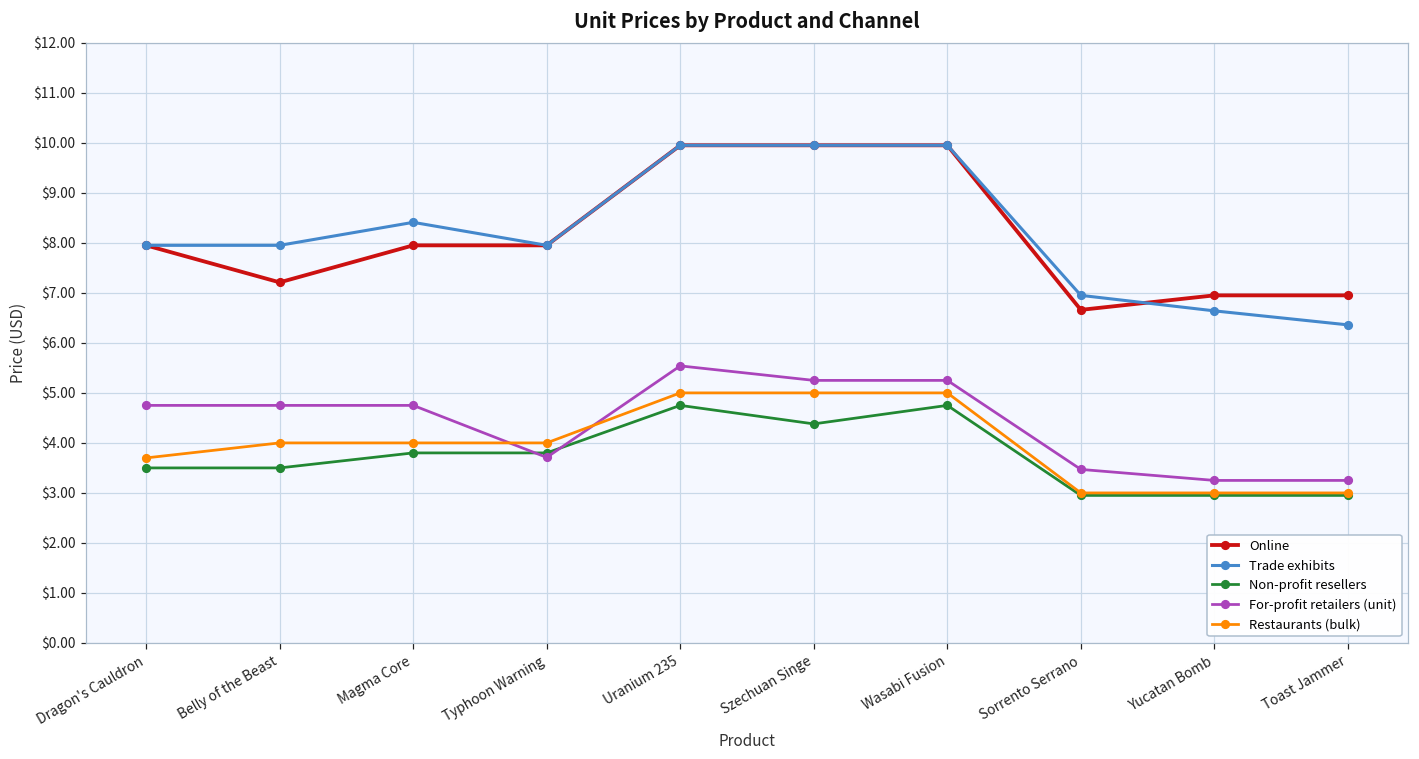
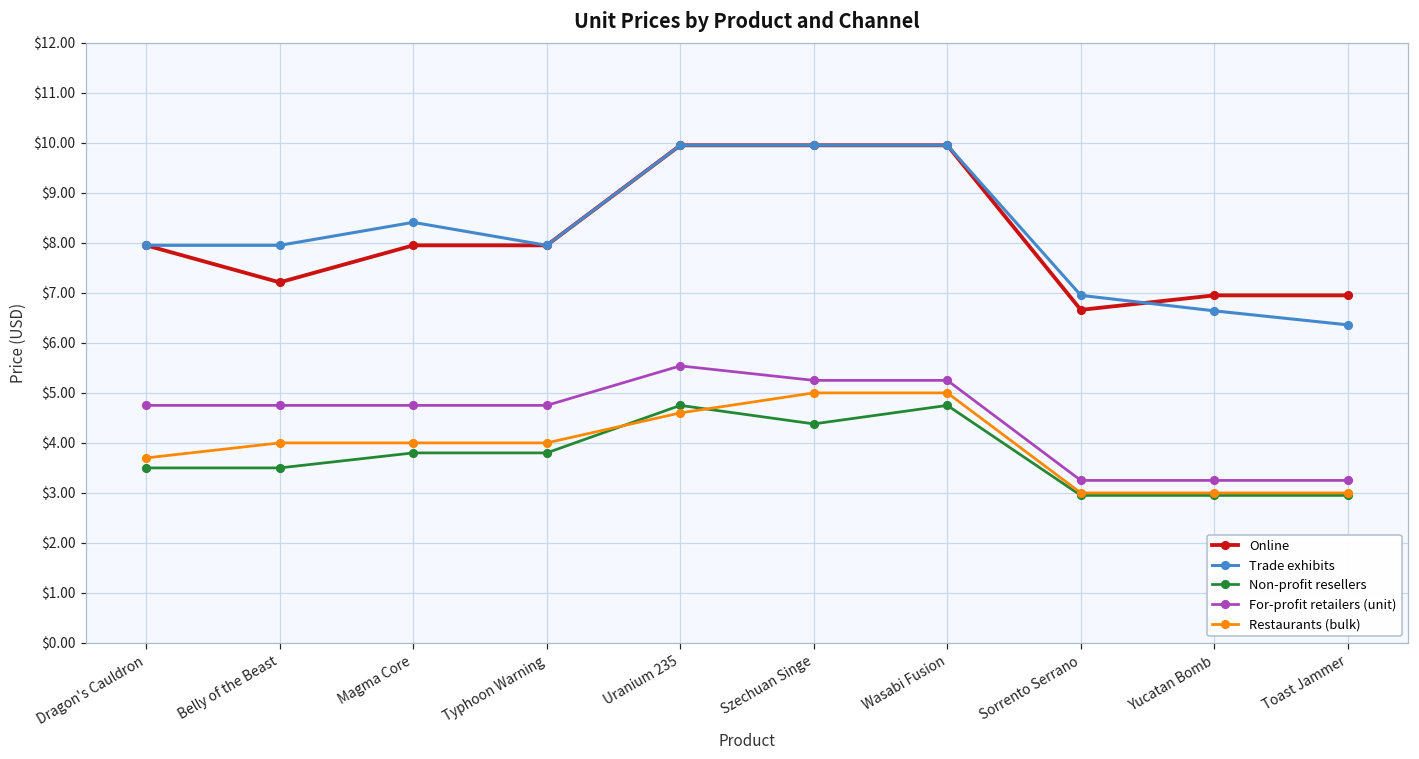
For-profit retailers (unit), Typhoon Warning: $3.7 -> $4.8
Restaurants (bulk), Uranium 235: $5.0 -> $4.6
For-profit retailers (unit), Sorrento Serrano: $3.5 -> $3.3
